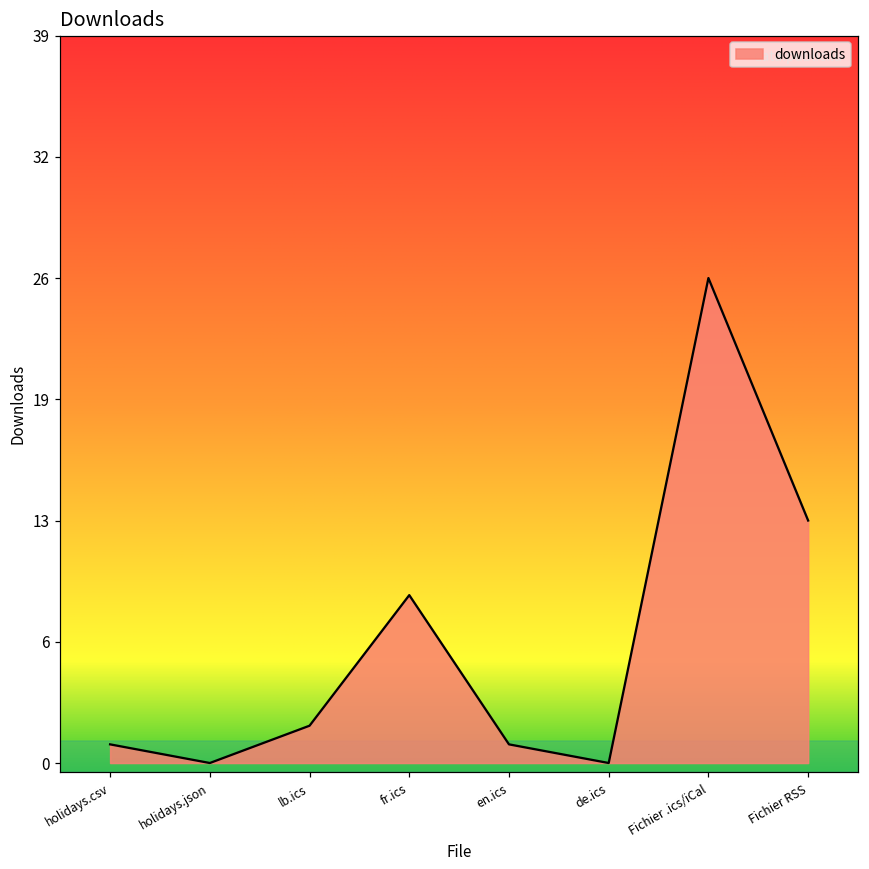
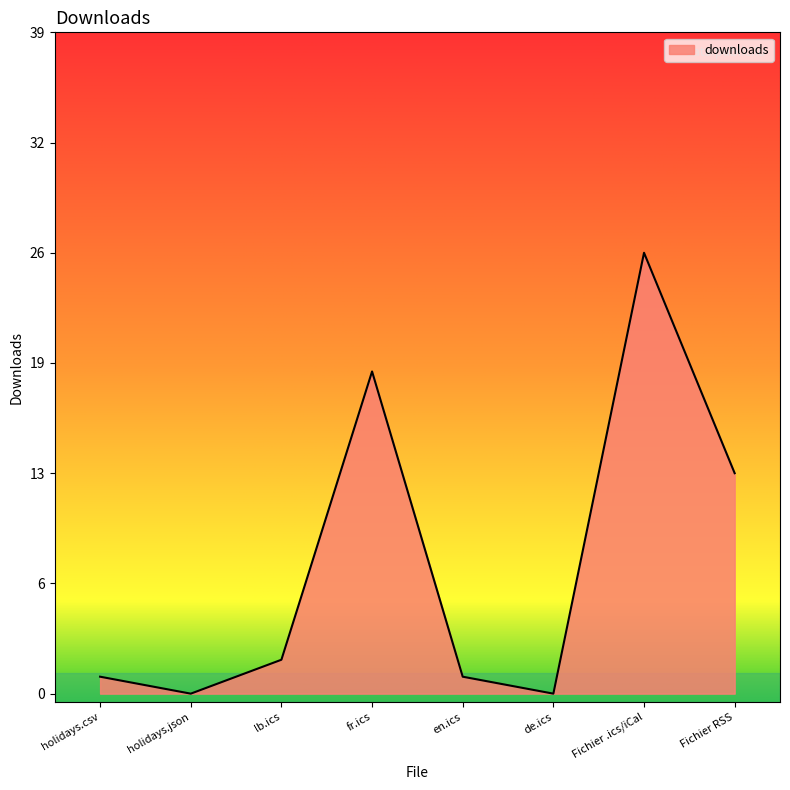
fr.ics: 9 -> 19
